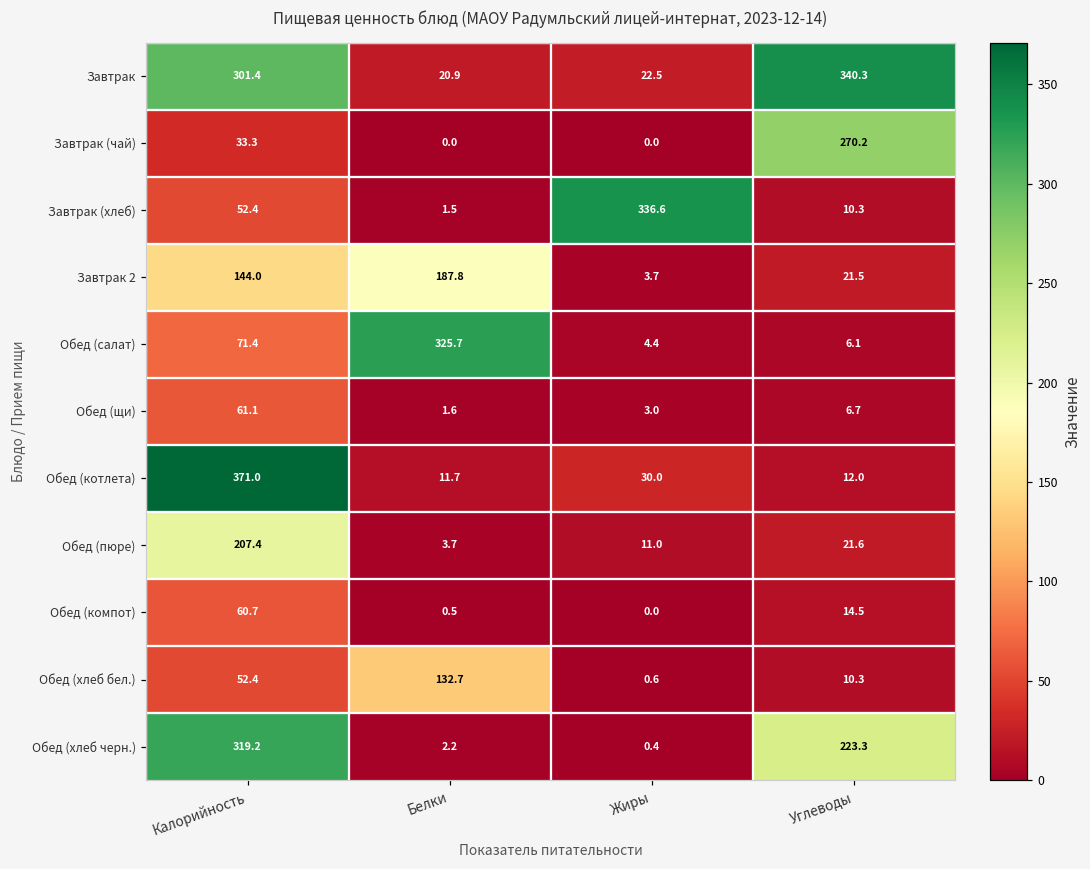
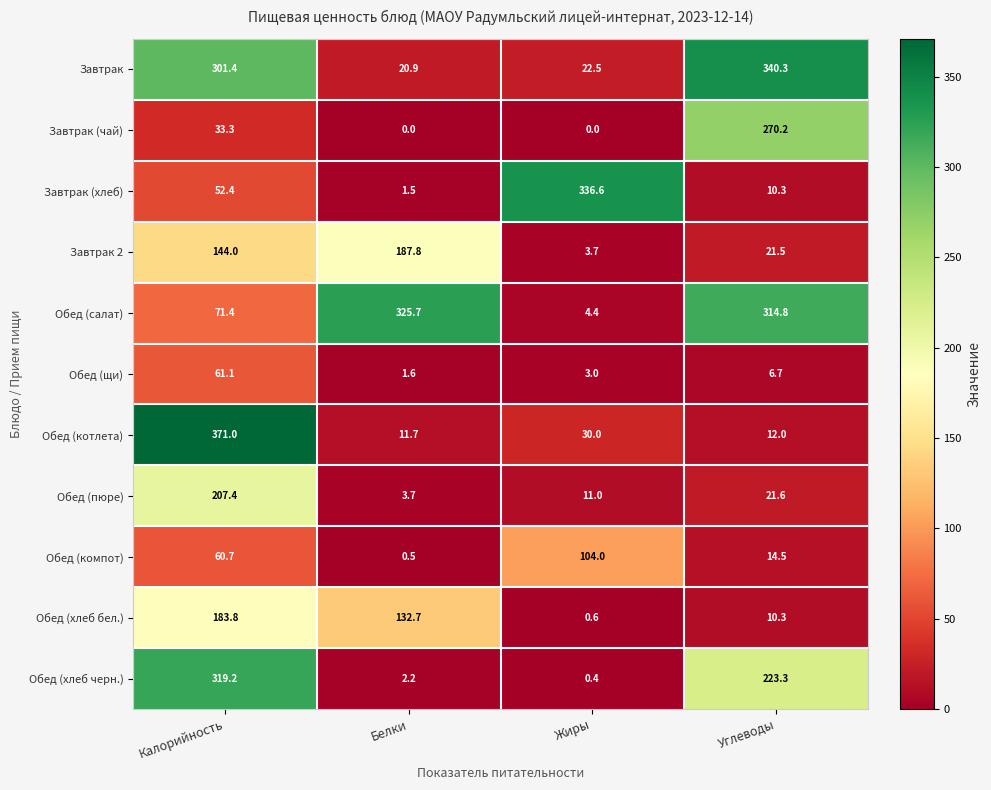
Обед (салат), Углеводы: 6.1 -> 314.8
Обед (компот), Жиры: 0.0 -> 104.0
Обед (хлеб бел.), Калорийность: 52.4 -> 183.8
